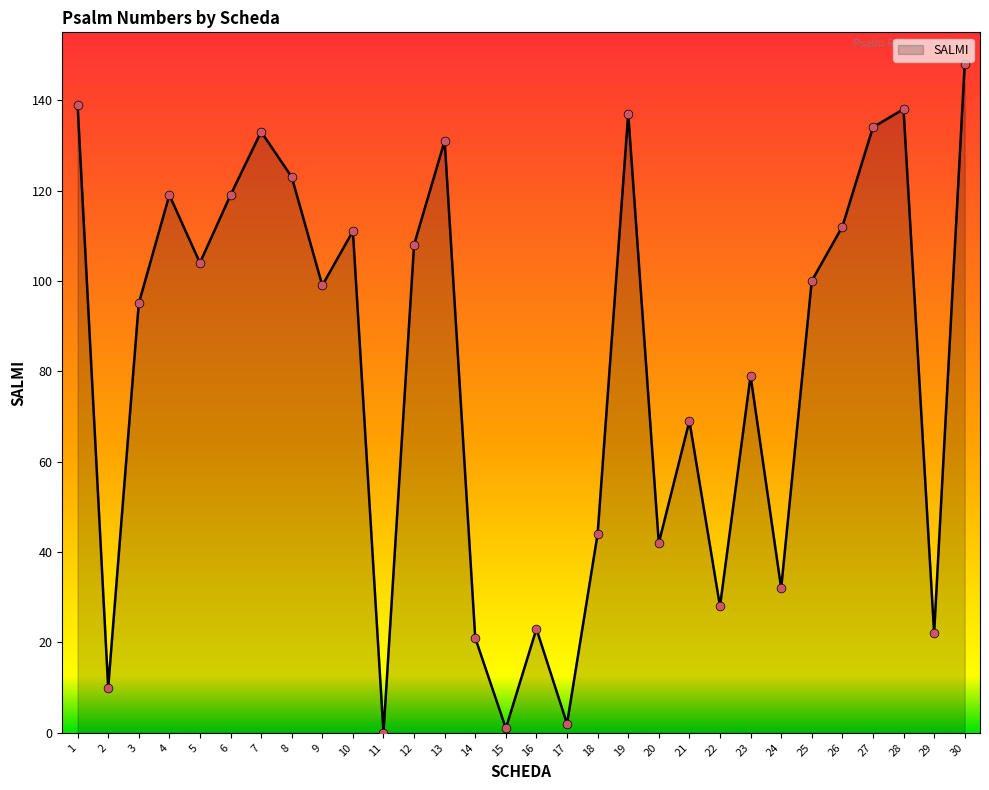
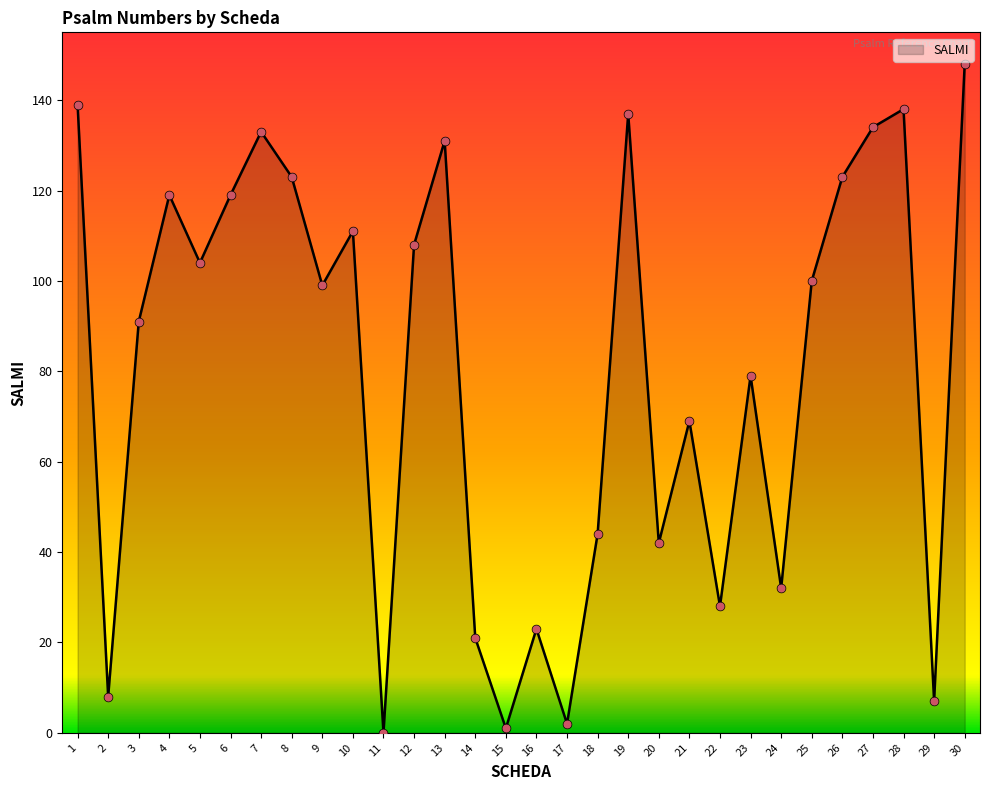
2: 10 -> 8
3: 95 -> 91
26: 112 -> 123
29: 22 -> 7
